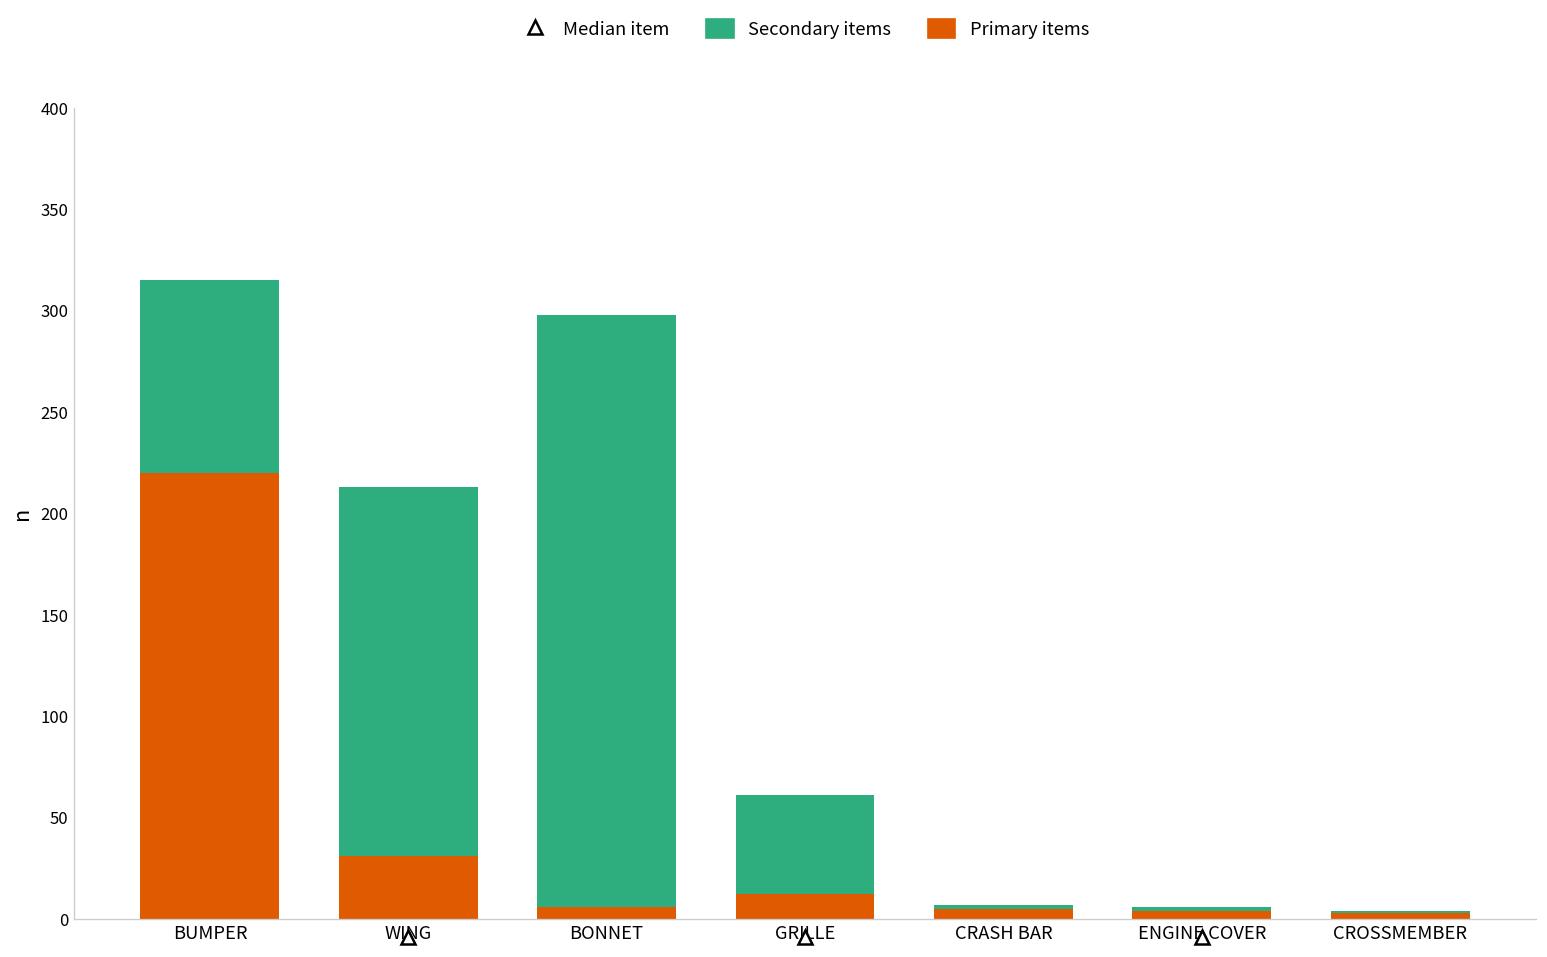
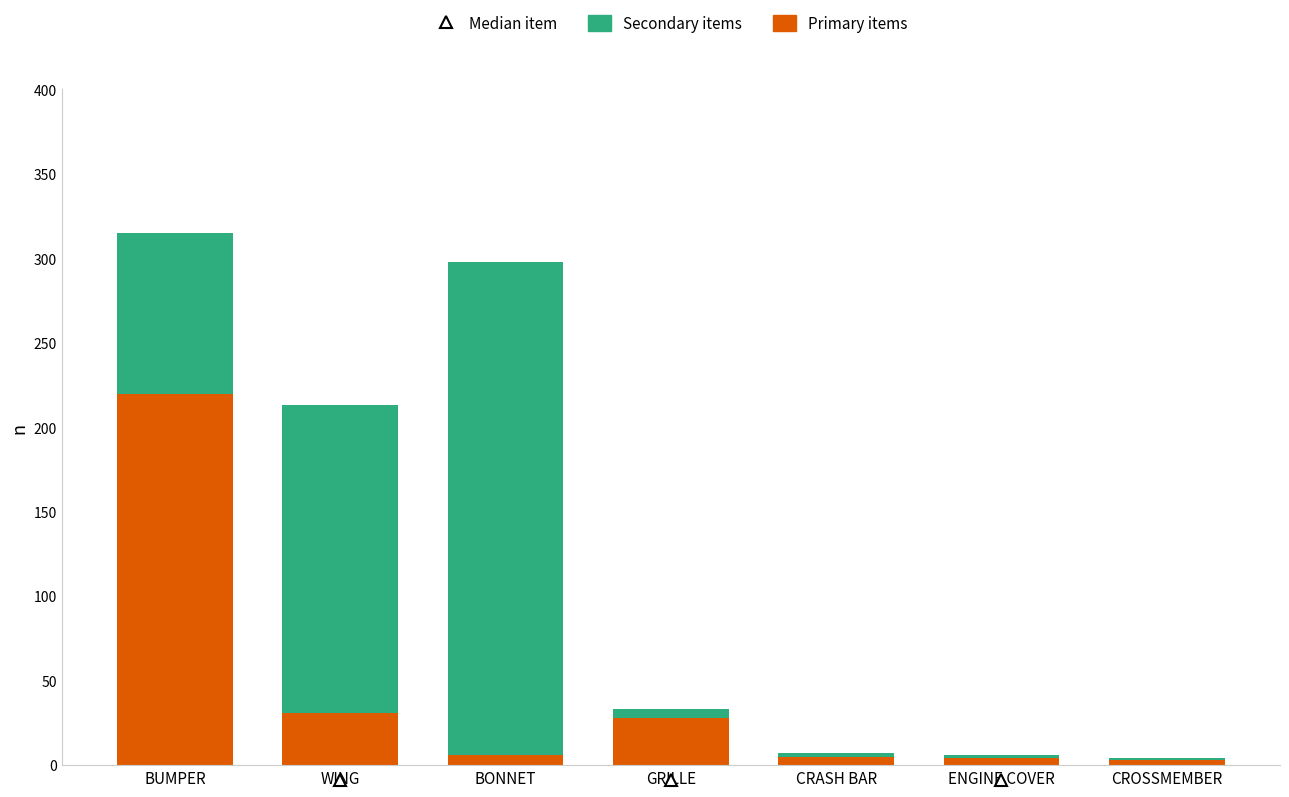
Primary items, GRILLE: 12 -> 28
Secondary items, GRILLE: 49 -> 5
